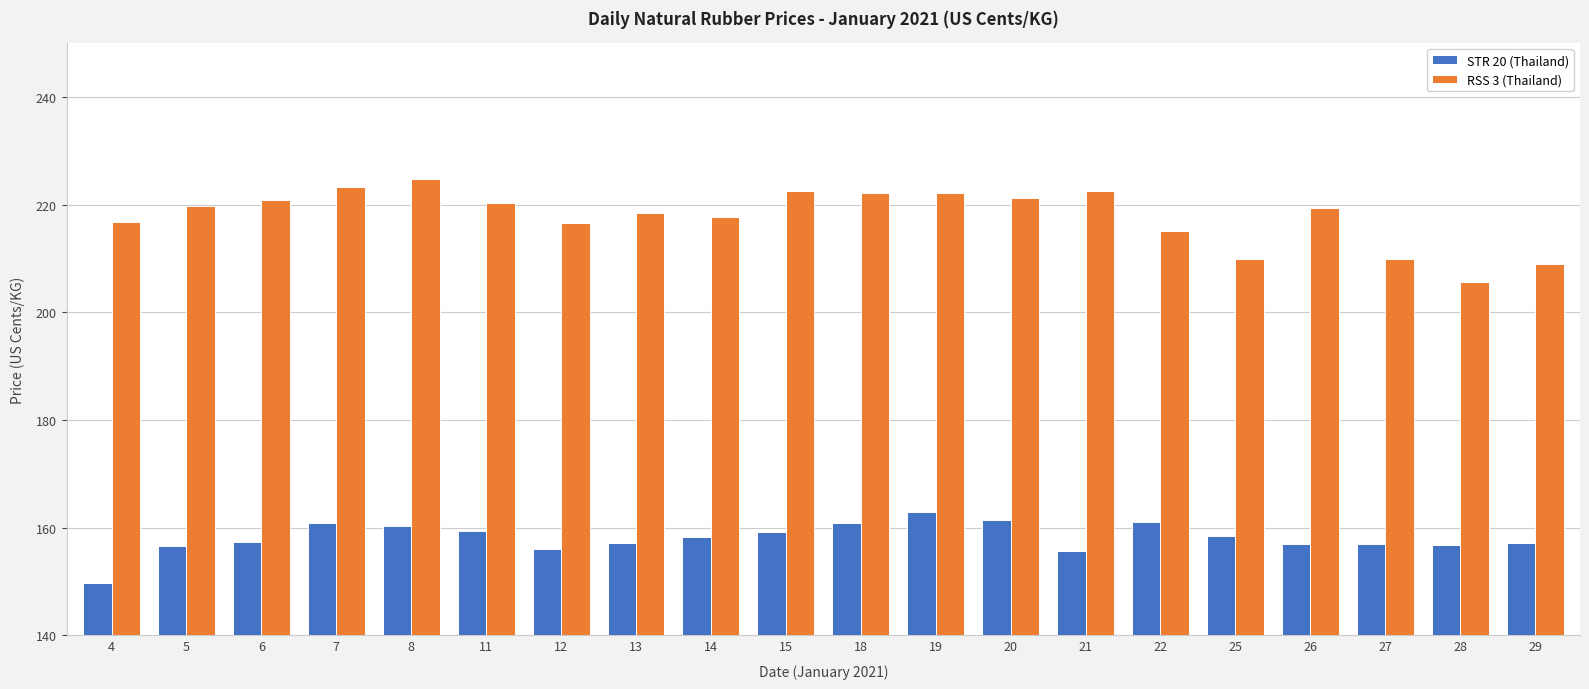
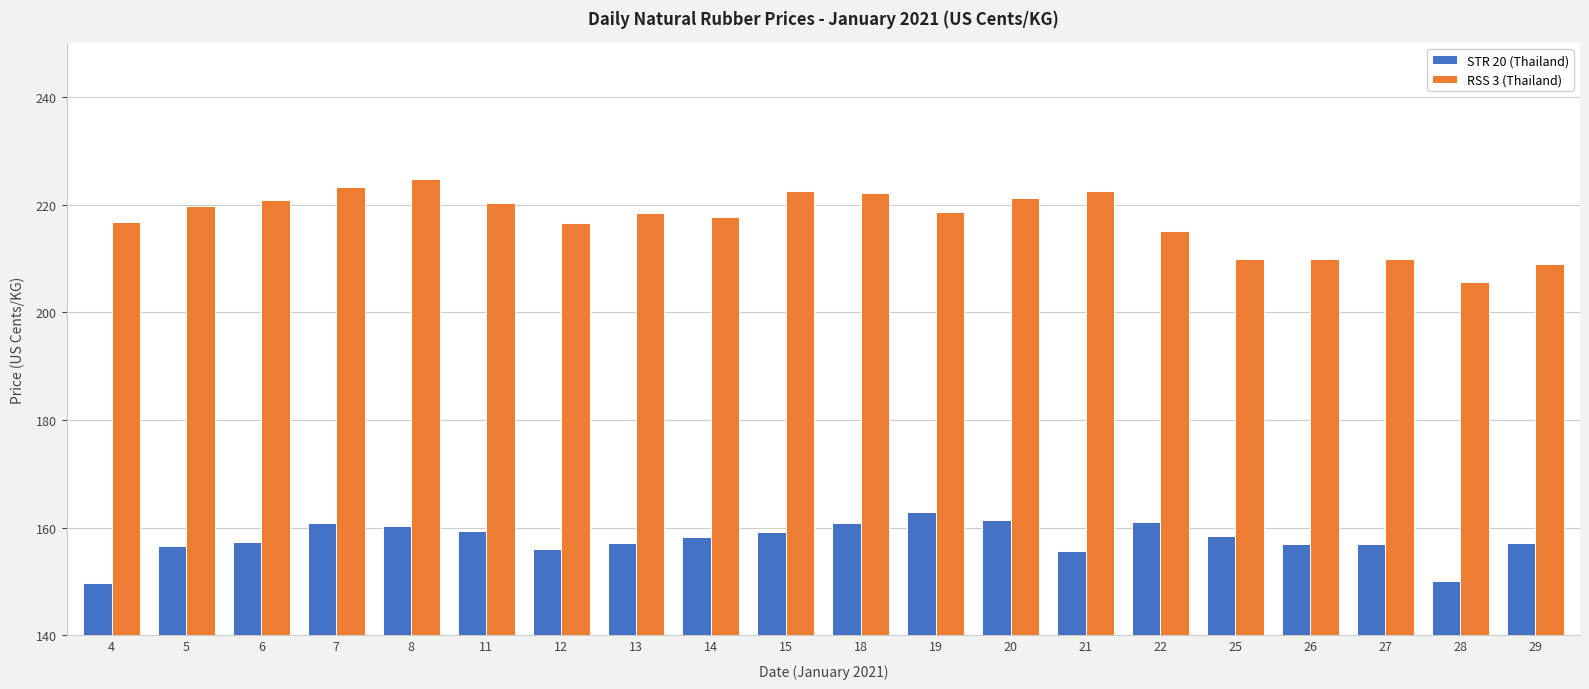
RSS 3 (Thailand), 19: 222 -> 219
RSS 3 (Thailand), 26: 219 -> 210
STR 20 (Thailand), 28: 157 -> 150
